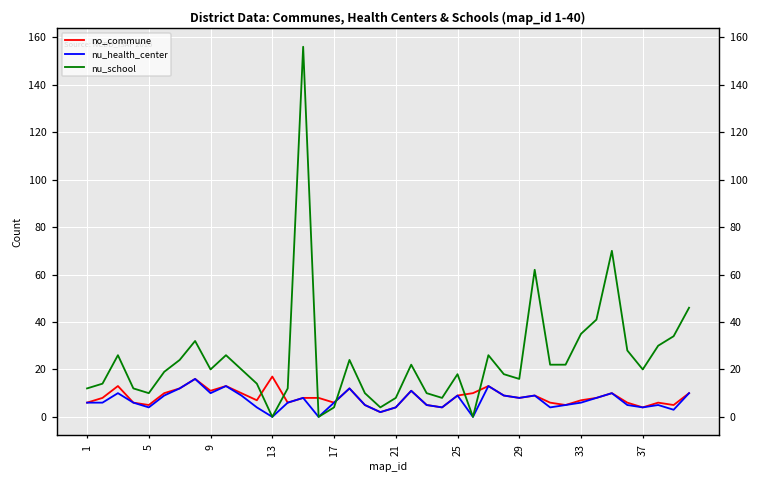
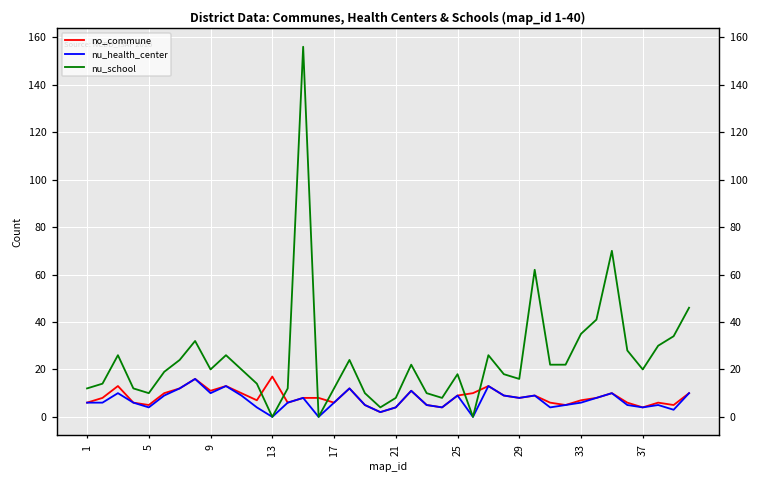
nu_school, 17: 4 -> 12
